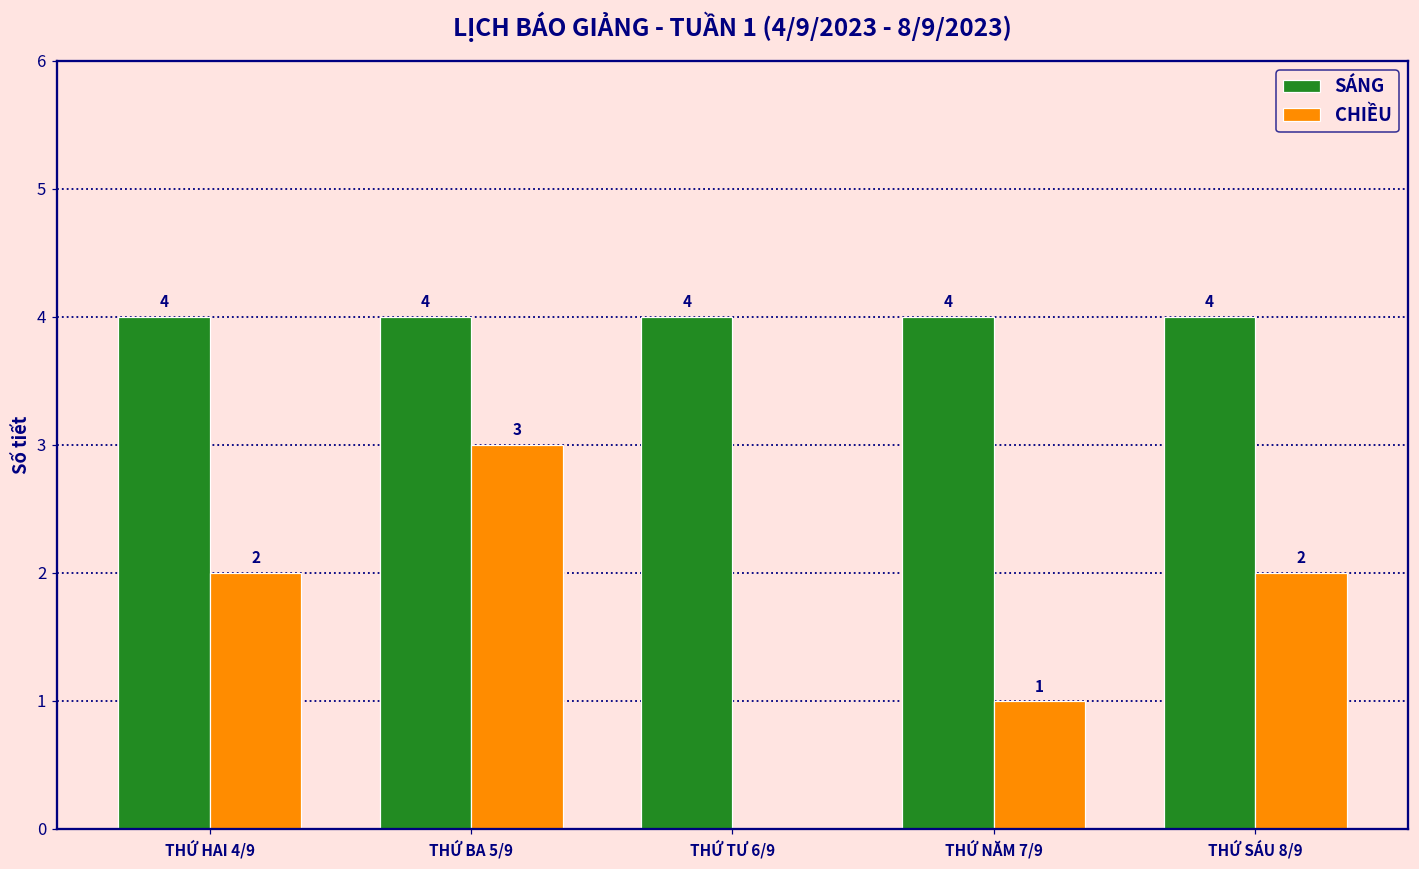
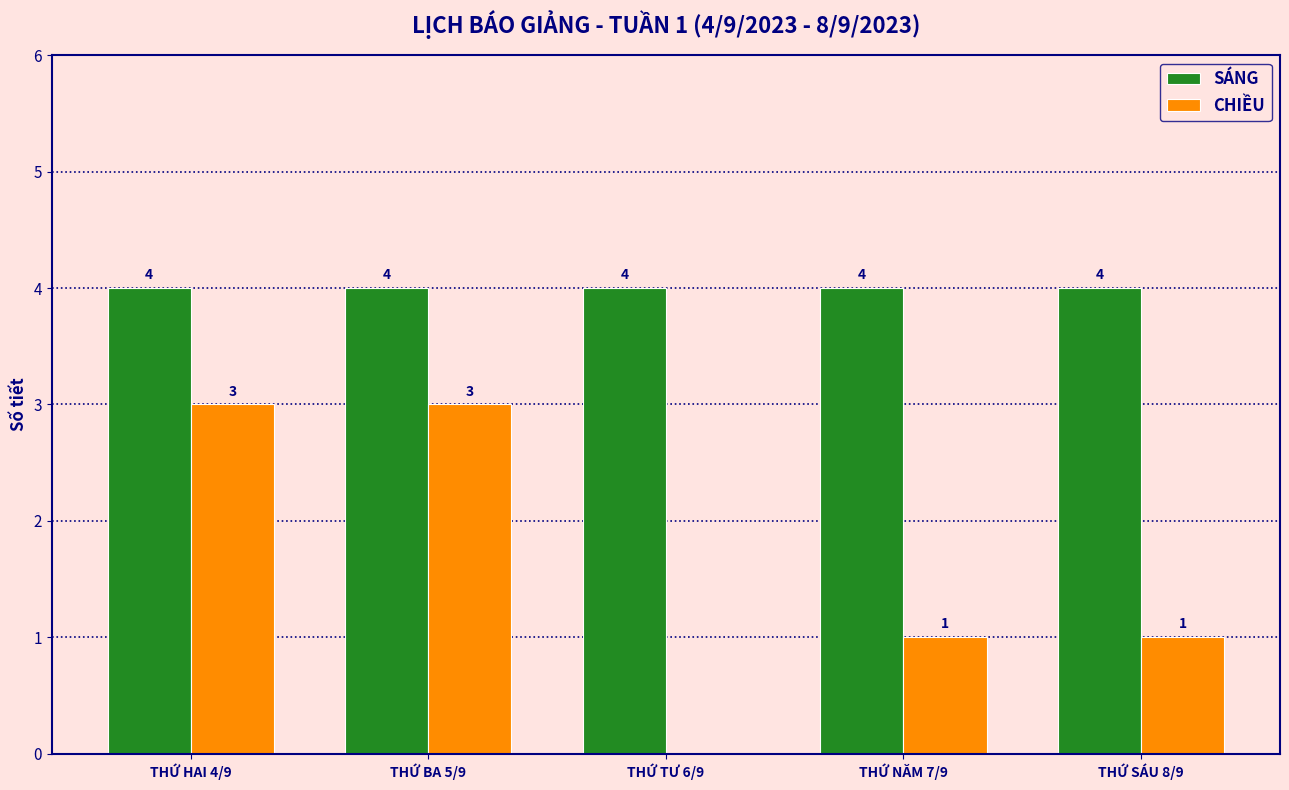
CHIỀU, THỨ HAI 4/9: 2 -> 3
CHIỀU, THỨ SÁU 8/9: 2 -> 1
